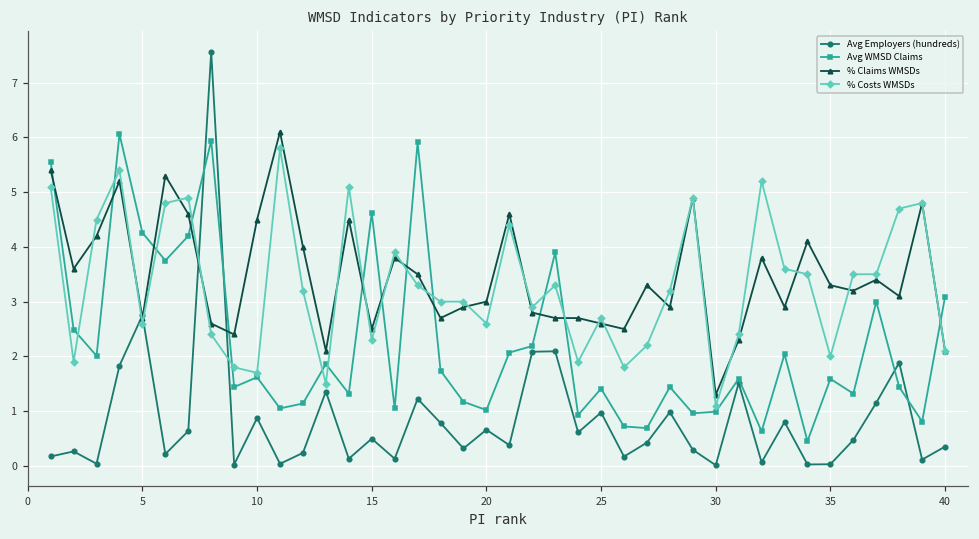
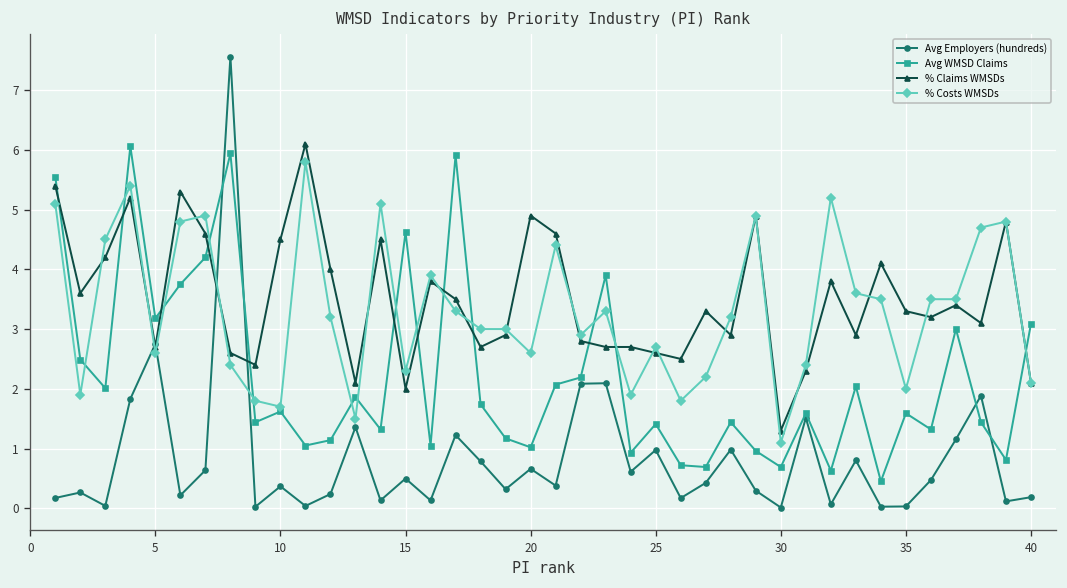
Avg WMSD Claims, 5: 4.3 -> 3.2
Avg Employers (hundreds), 10: 0.9 -> 0.4
% Claims WMSDs, 15: 2.5 -> 2.0
% Claims WMSDs, 20: 3.0 -> 4.9
Avg WMSD Claims, 30: 1.0 -> 0.7
Avg Employers (hundreds), 40: 0.4 -> 0.2
